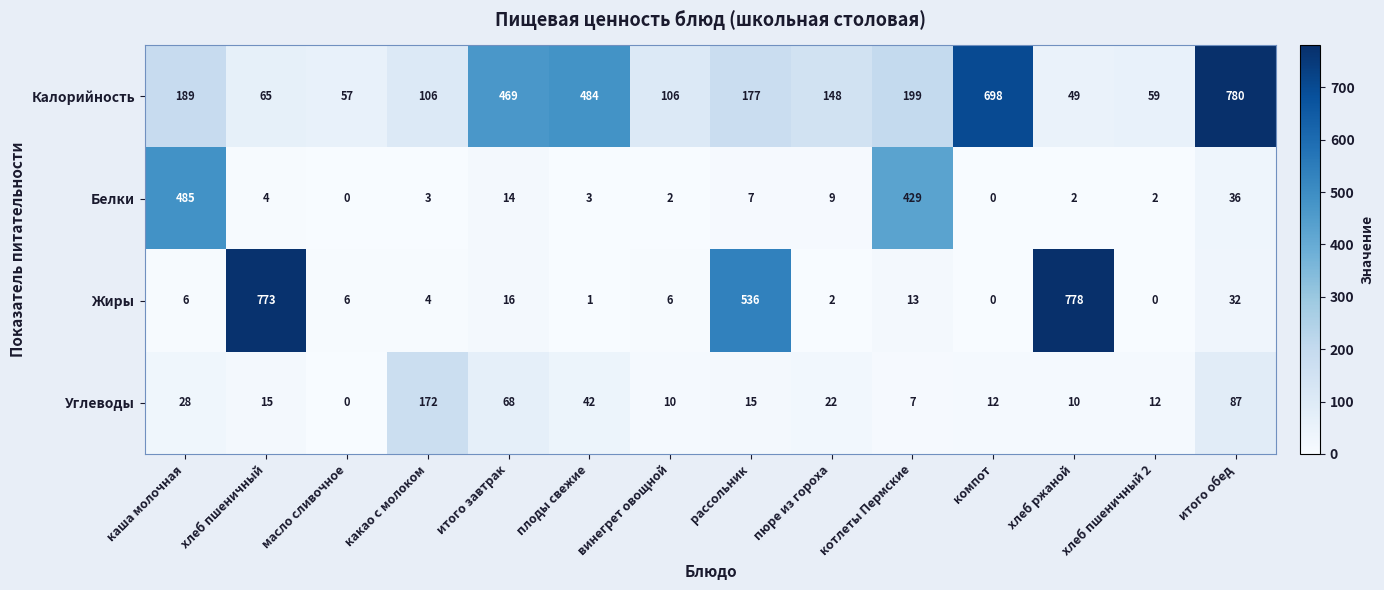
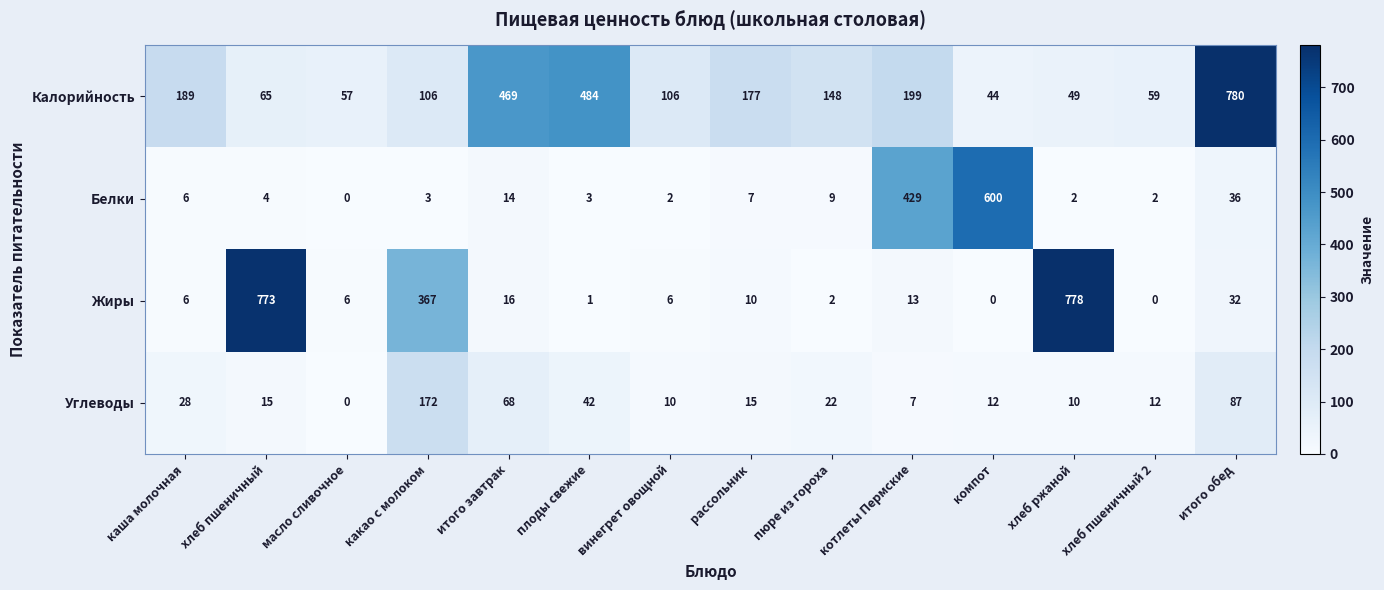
Калорийность, компот: 698 -> 44
Белки, каша молочная: 485 -> 6
Белки, компот: 0 -> 600
Жиры, какао с молоком: 4 -> 367
Жиры, рассольник: 536 -> 10
